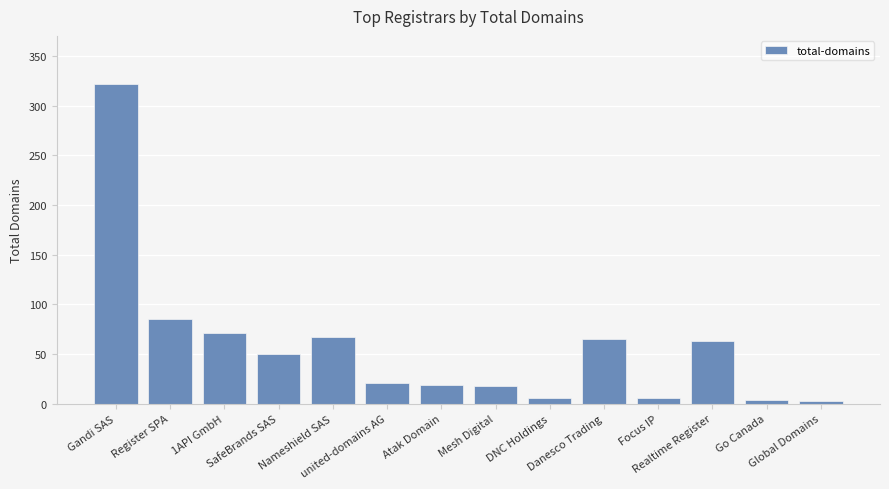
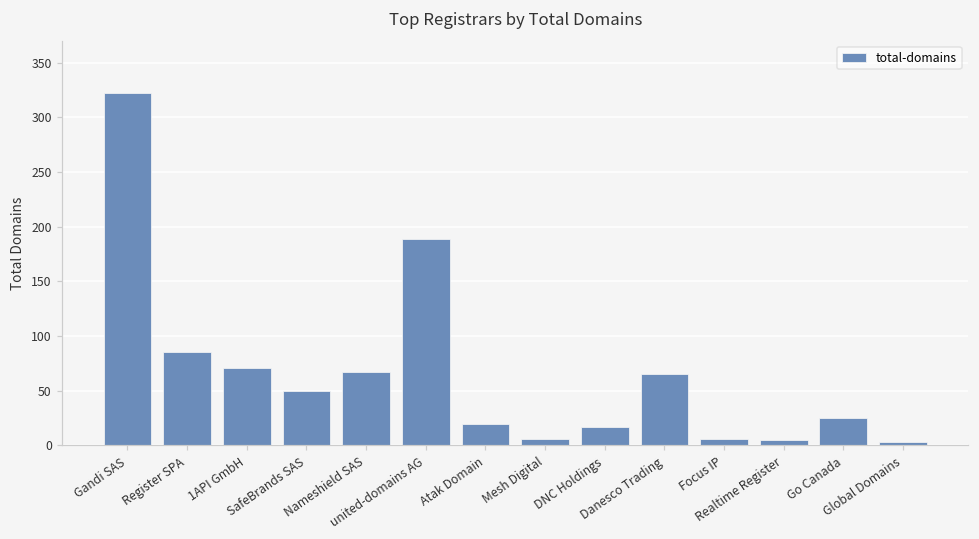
united-domains AG: 20 -> 190
Mesh Digital: 20 -> 10
DNC Holdings: 10 -> 20
Realtime Register: 60 -> 10
Go Canada: 0 -> 30
